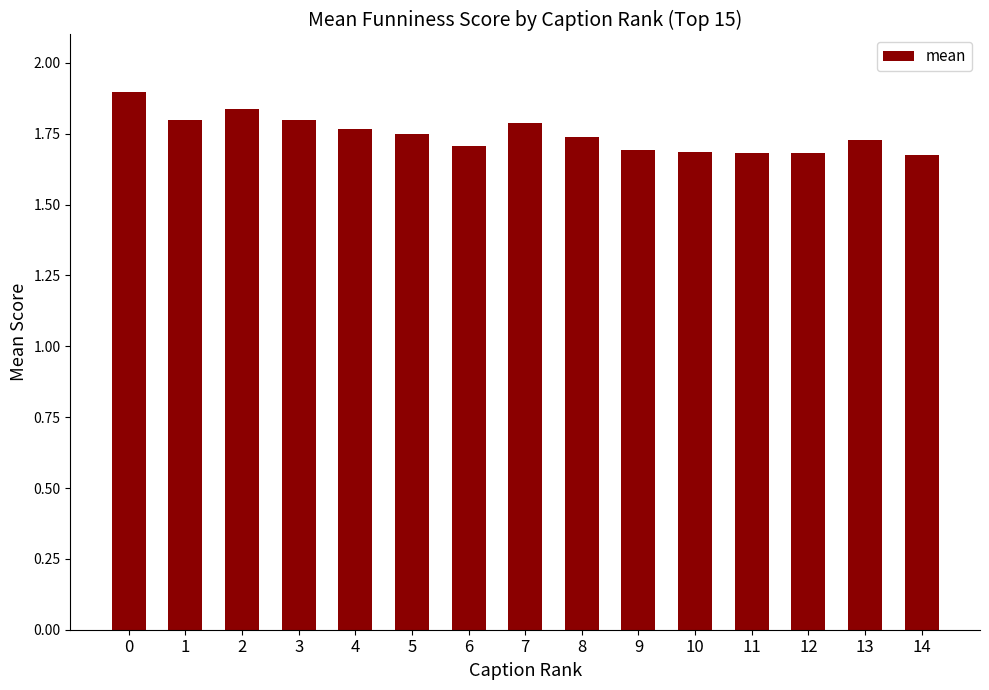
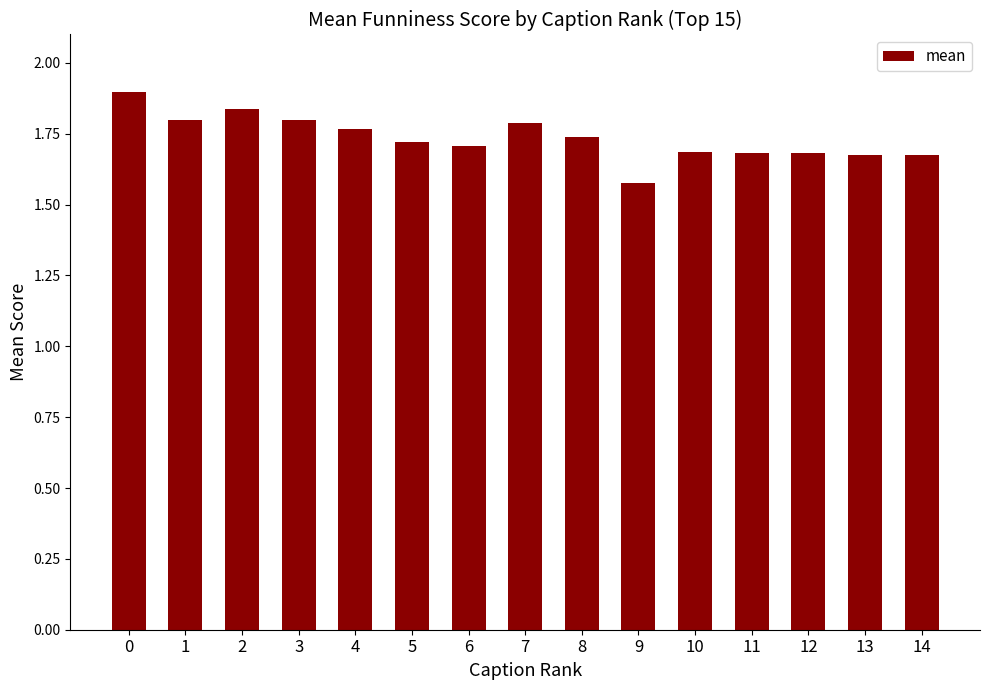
5: 1.75 -> 1.72
9: 1.69 -> 1.58
13: 1.73 -> 1.68
